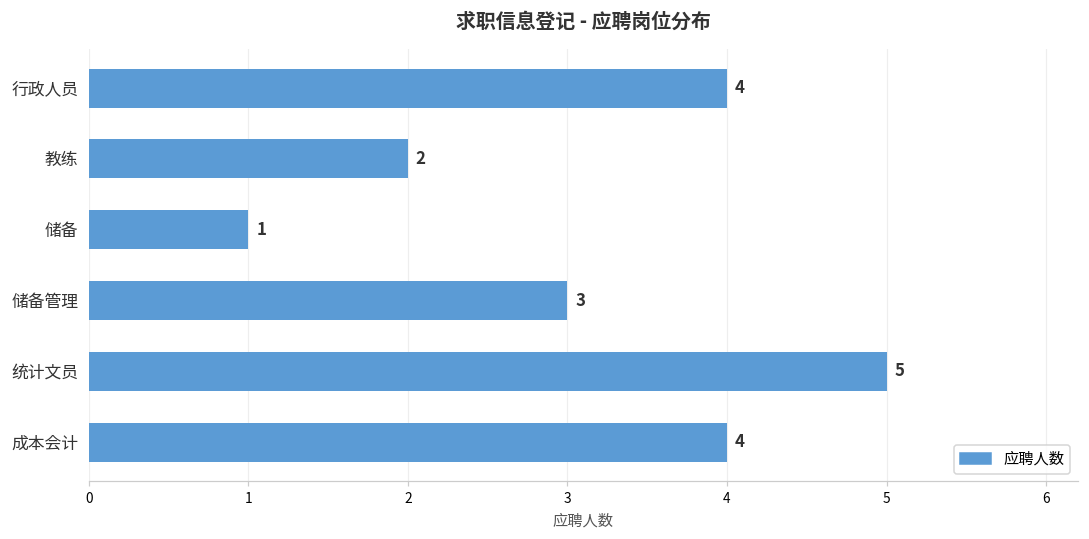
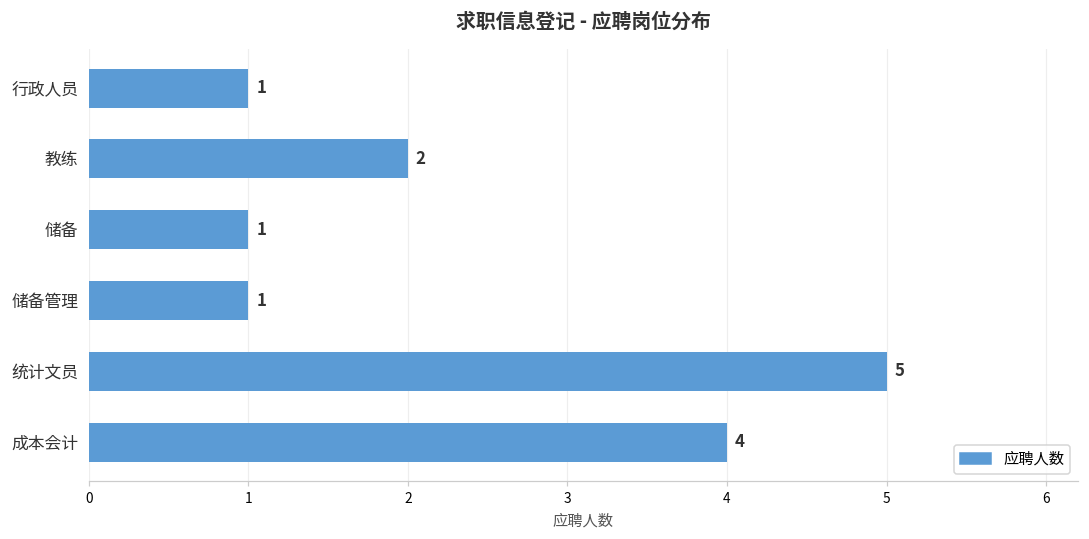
行政人员: 4 -> 1
储备管理: 3 -> 1
